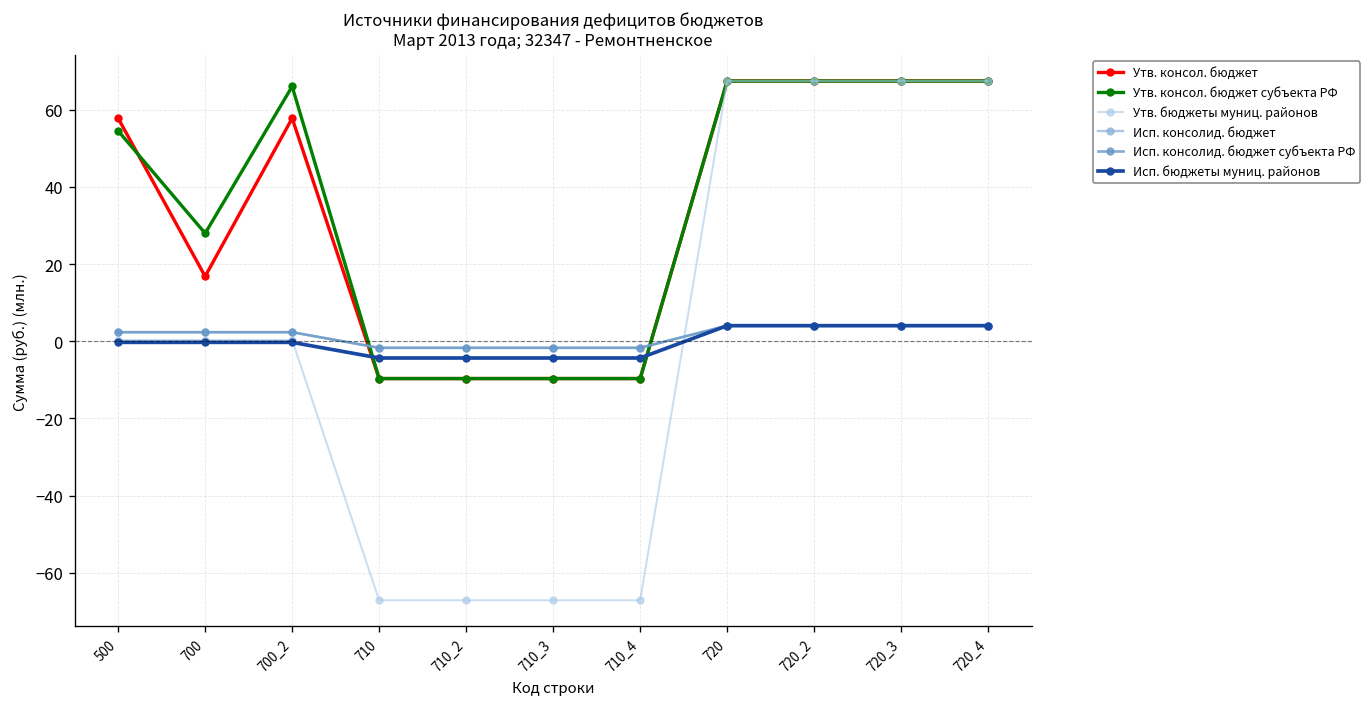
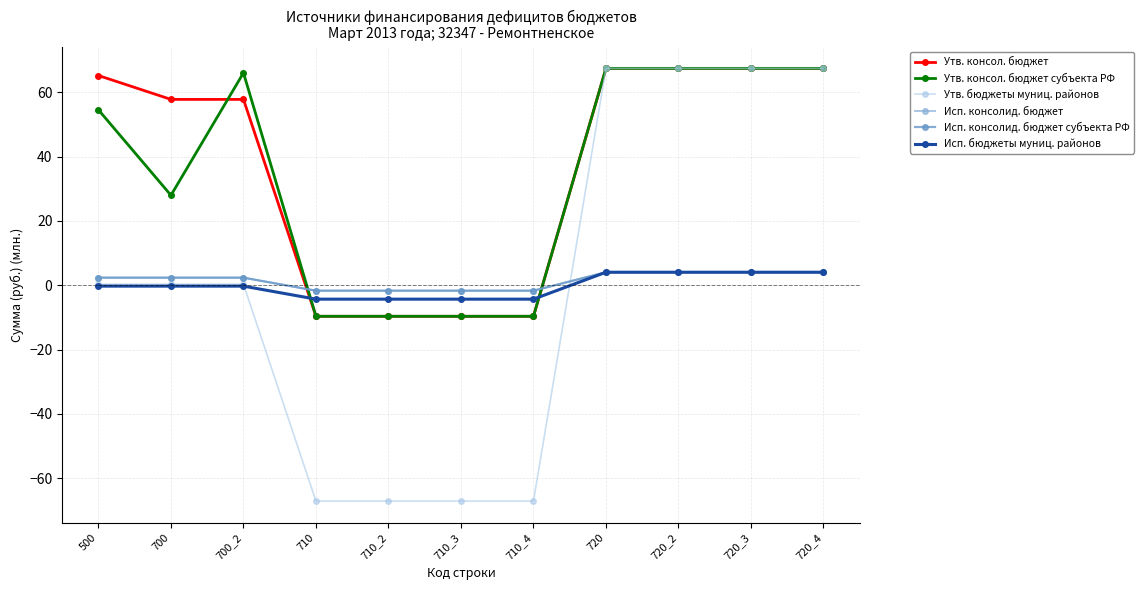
Утв. консол. бюджет, 500: 58 -> 65
Утв. консол. бюджет, 700: 17 -> 58
